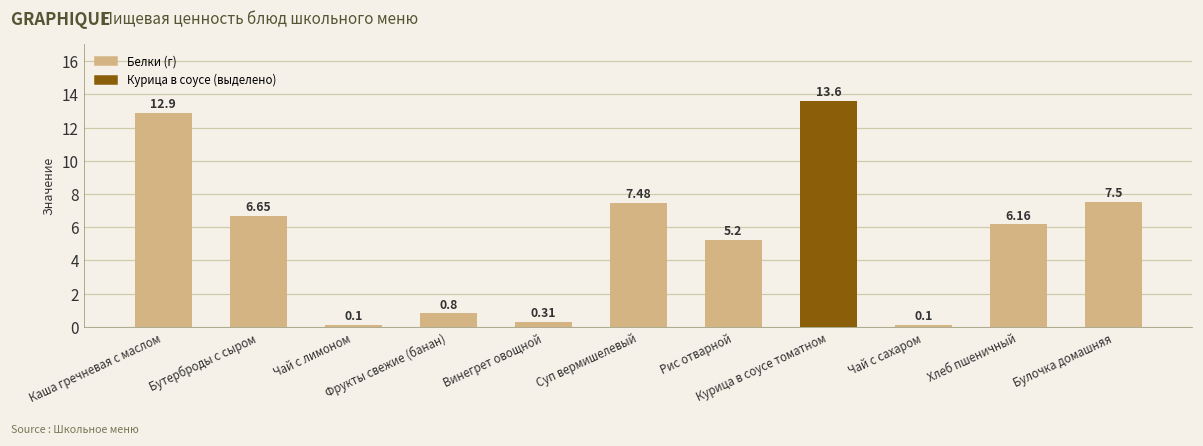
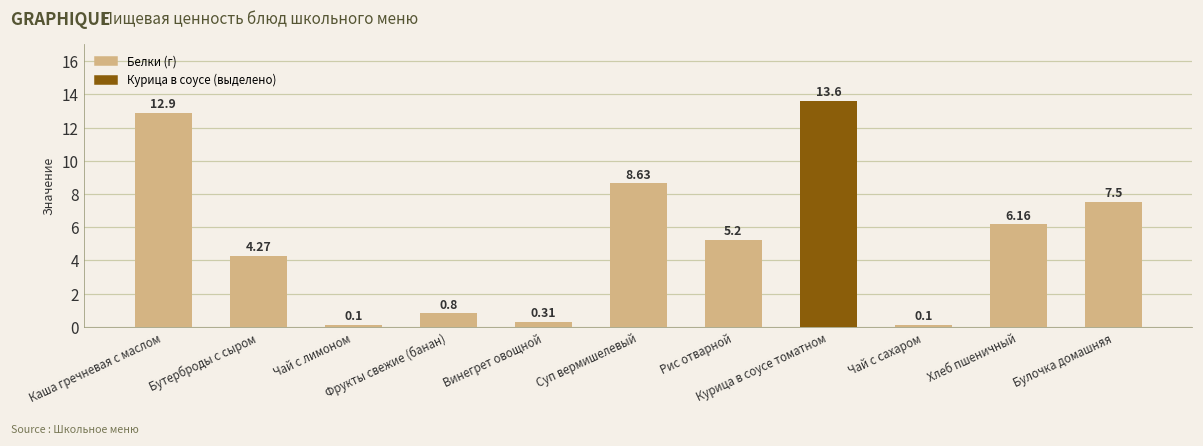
Бутерброды с сыром: 6.65 -> 4.27
Суп вермишелевый: 7.48 -> 8.63
